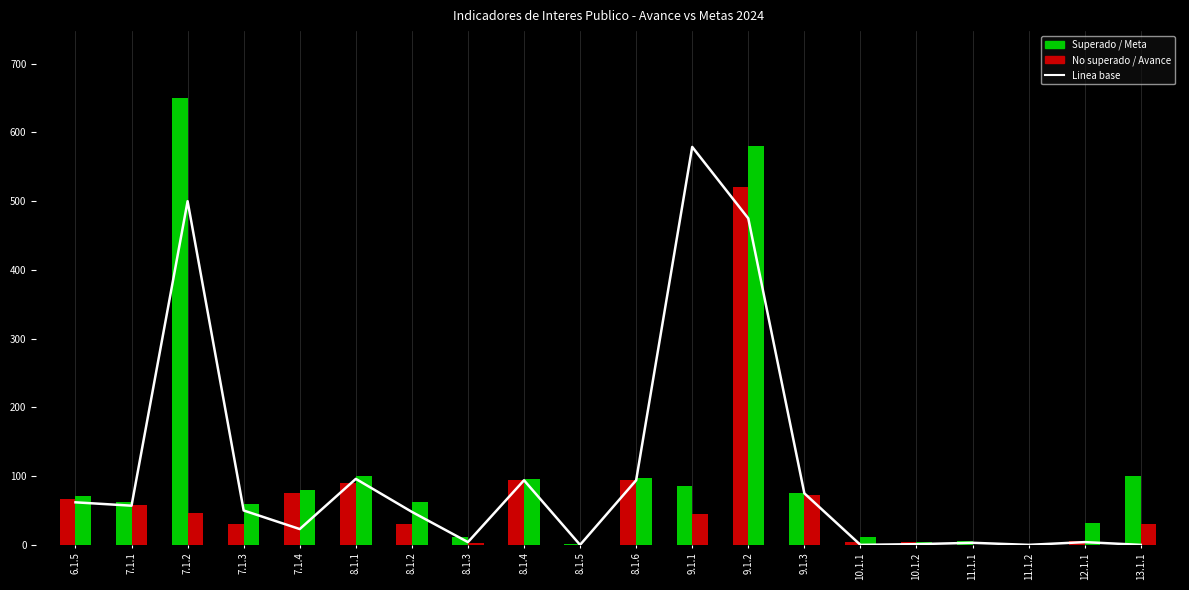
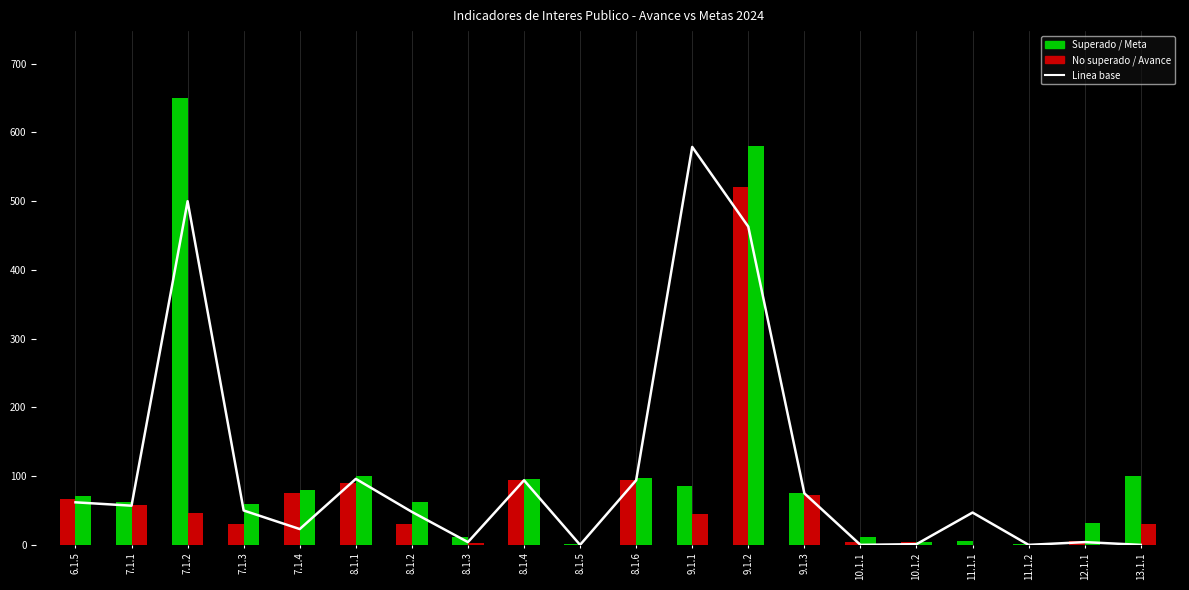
Linea base, 9.1.2: 480 -> 460
Linea base, 11.1.1: 0 -> 50
